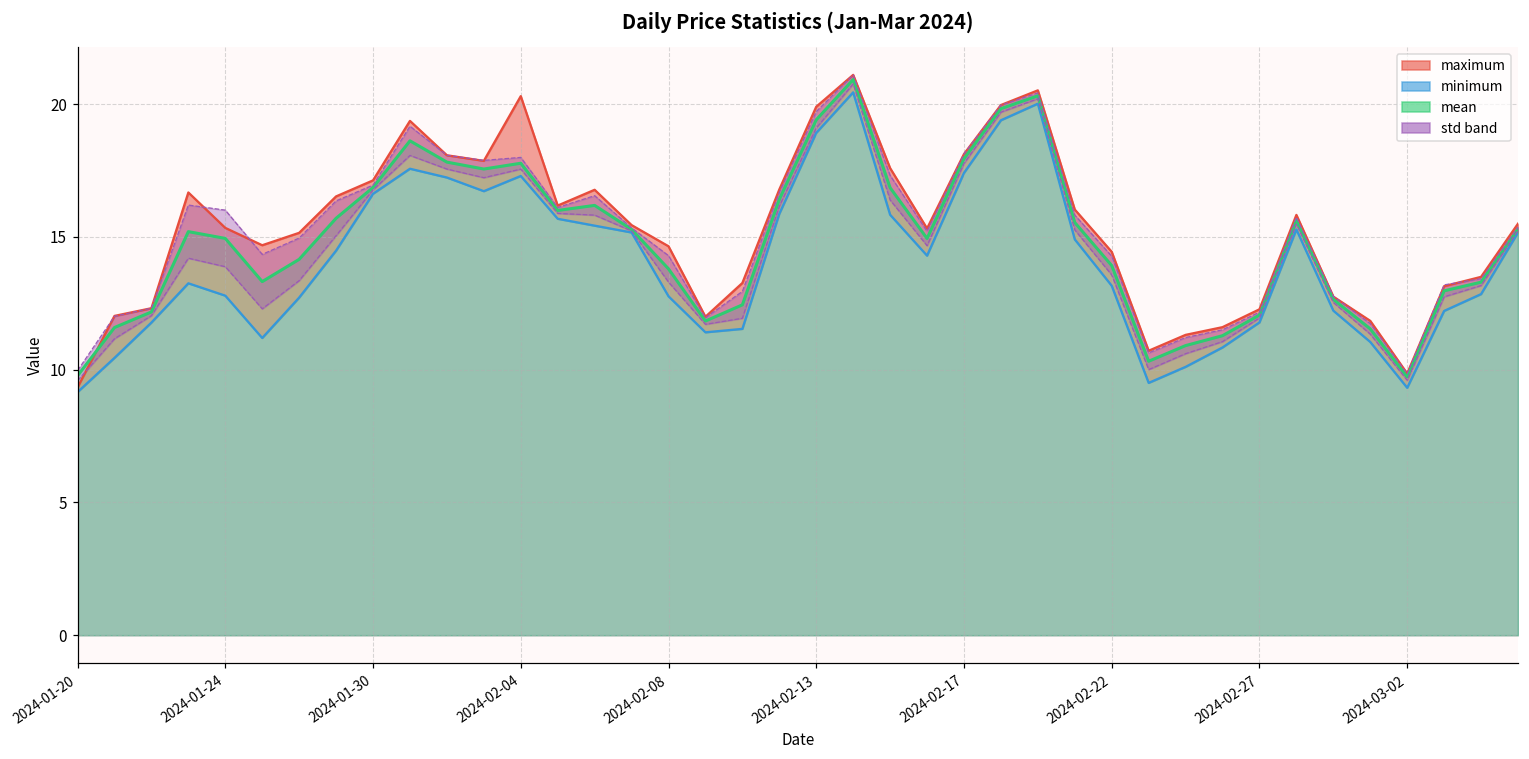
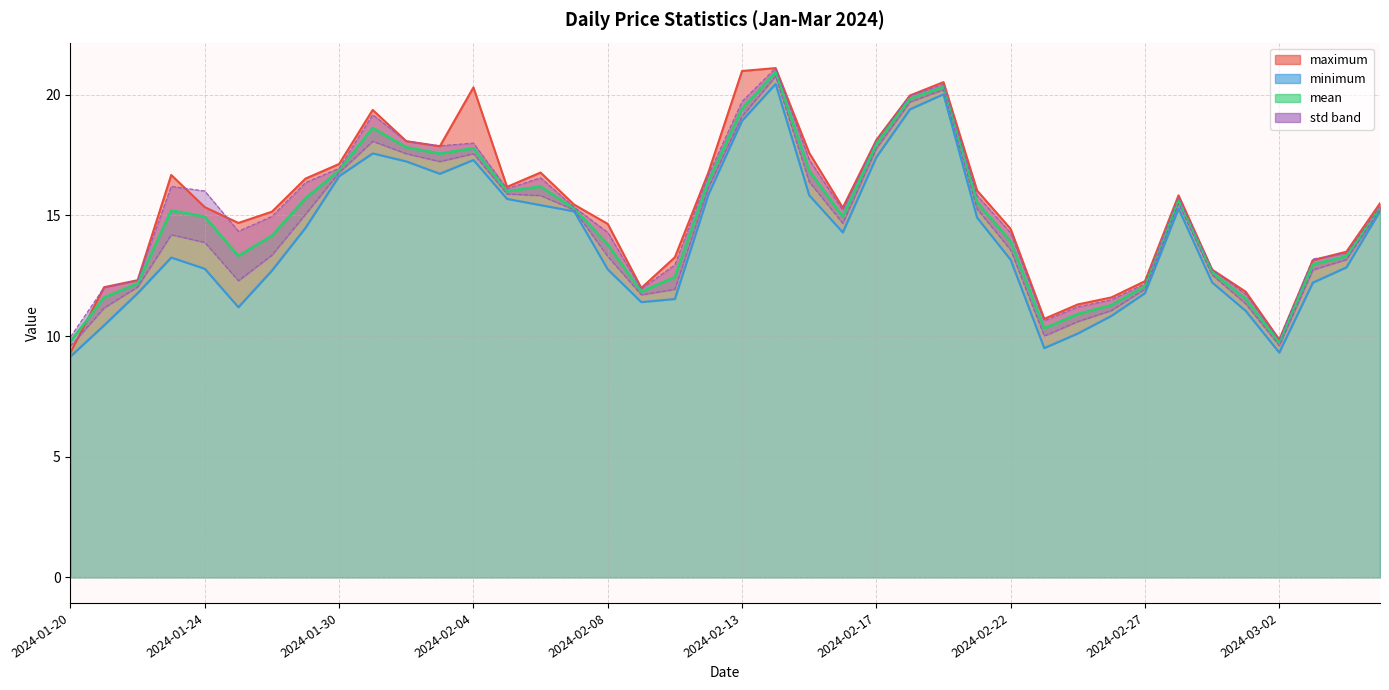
maximum, 2024-02-13: 19.9 -> 21.0
